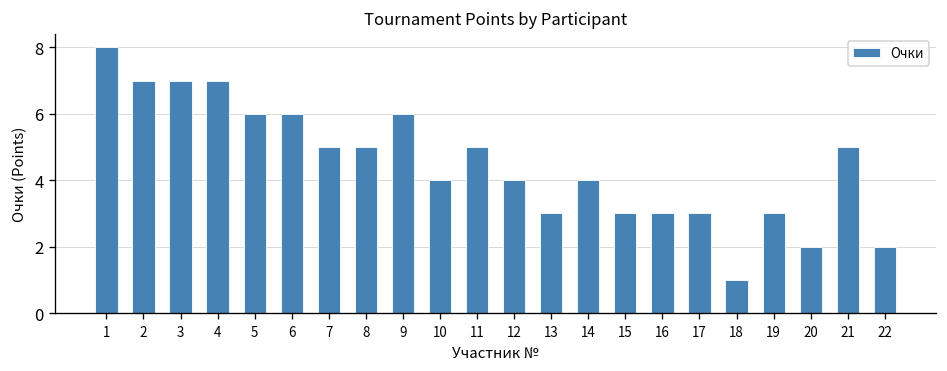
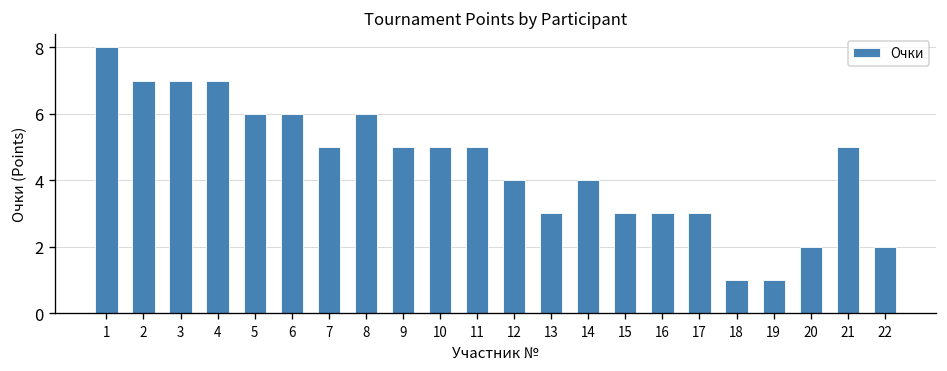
8: 5 -> 6
9: 6 -> 5
10: 4 -> 5
19: 3 -> 1
